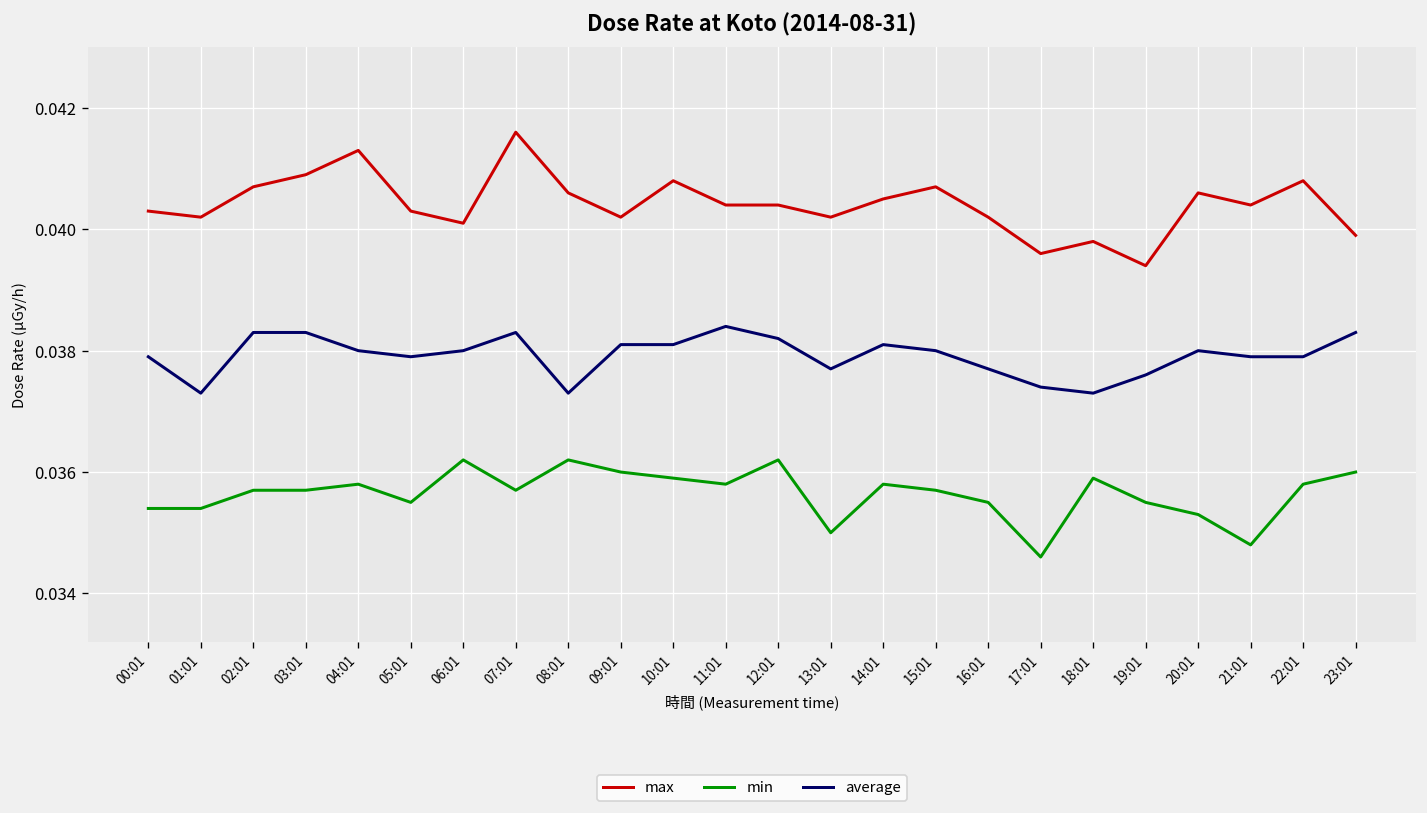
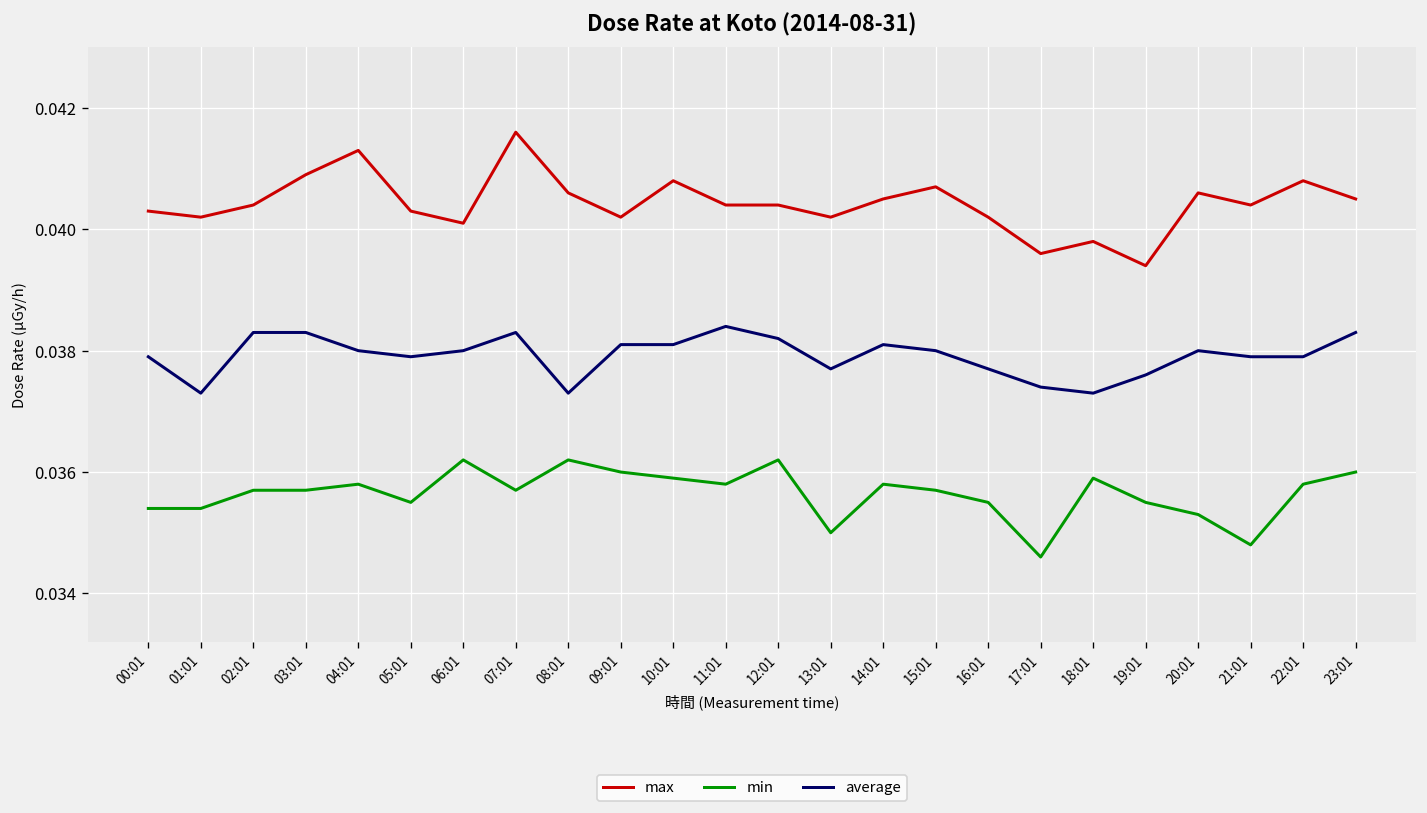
max, 02:01: 0.0407 -> 0.0404
max, 23:01: 0.0399 -> 0.0405
